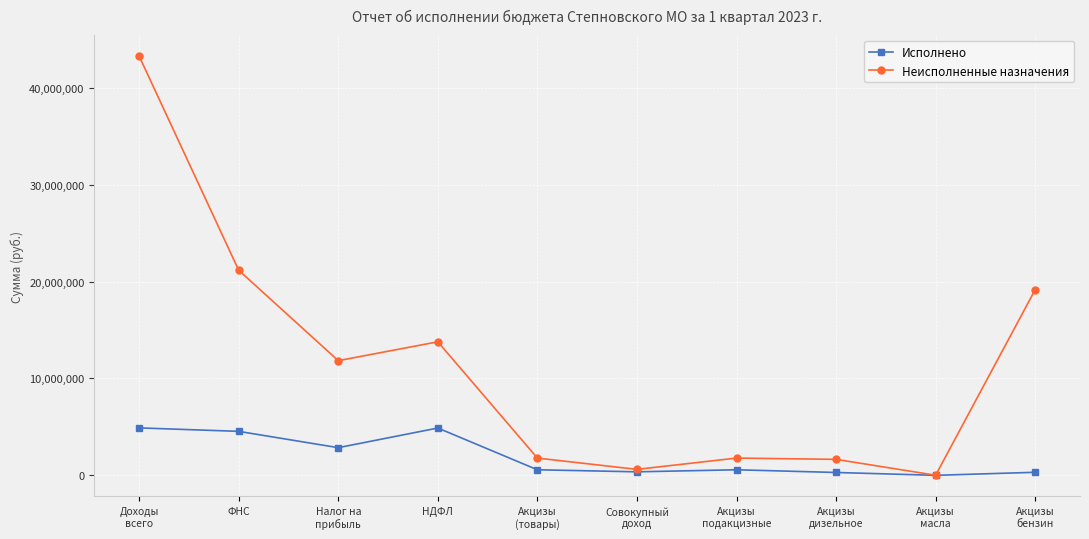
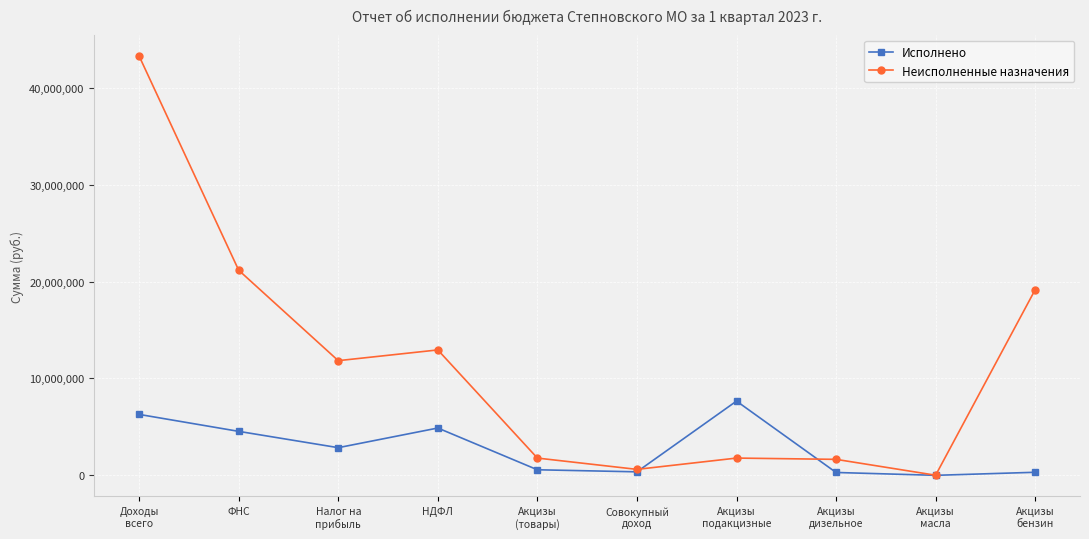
Исполнено, Доходы всего: 5,000,000 -> 6,000,000
Неисполненные назначения, НДФЛ: 14,000,000 -> 13,000,000
Исполнено, Акцизы подакцизные: 1,000,000 -> 8,000,000
